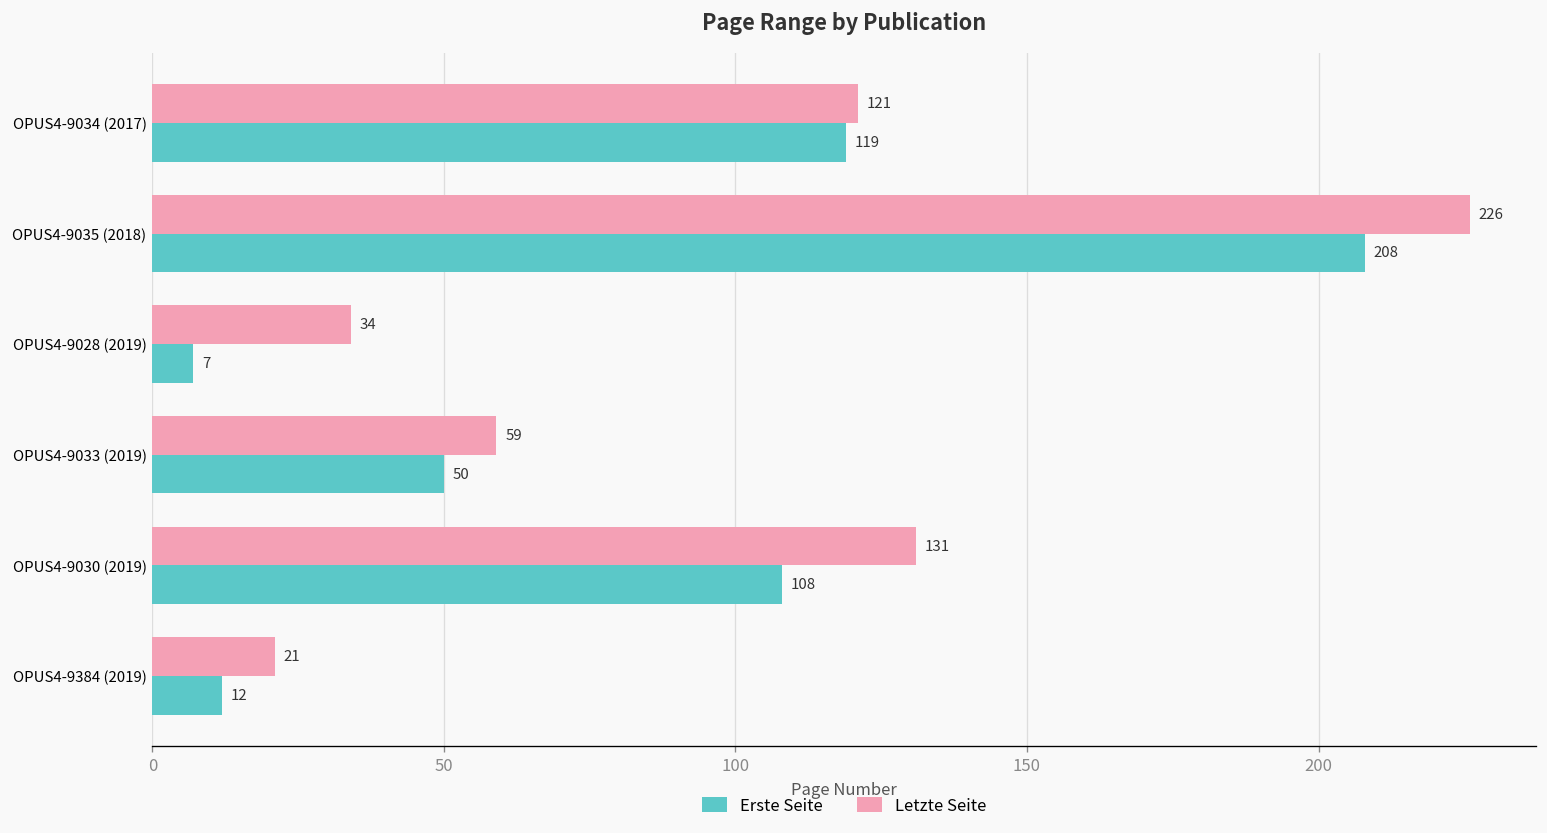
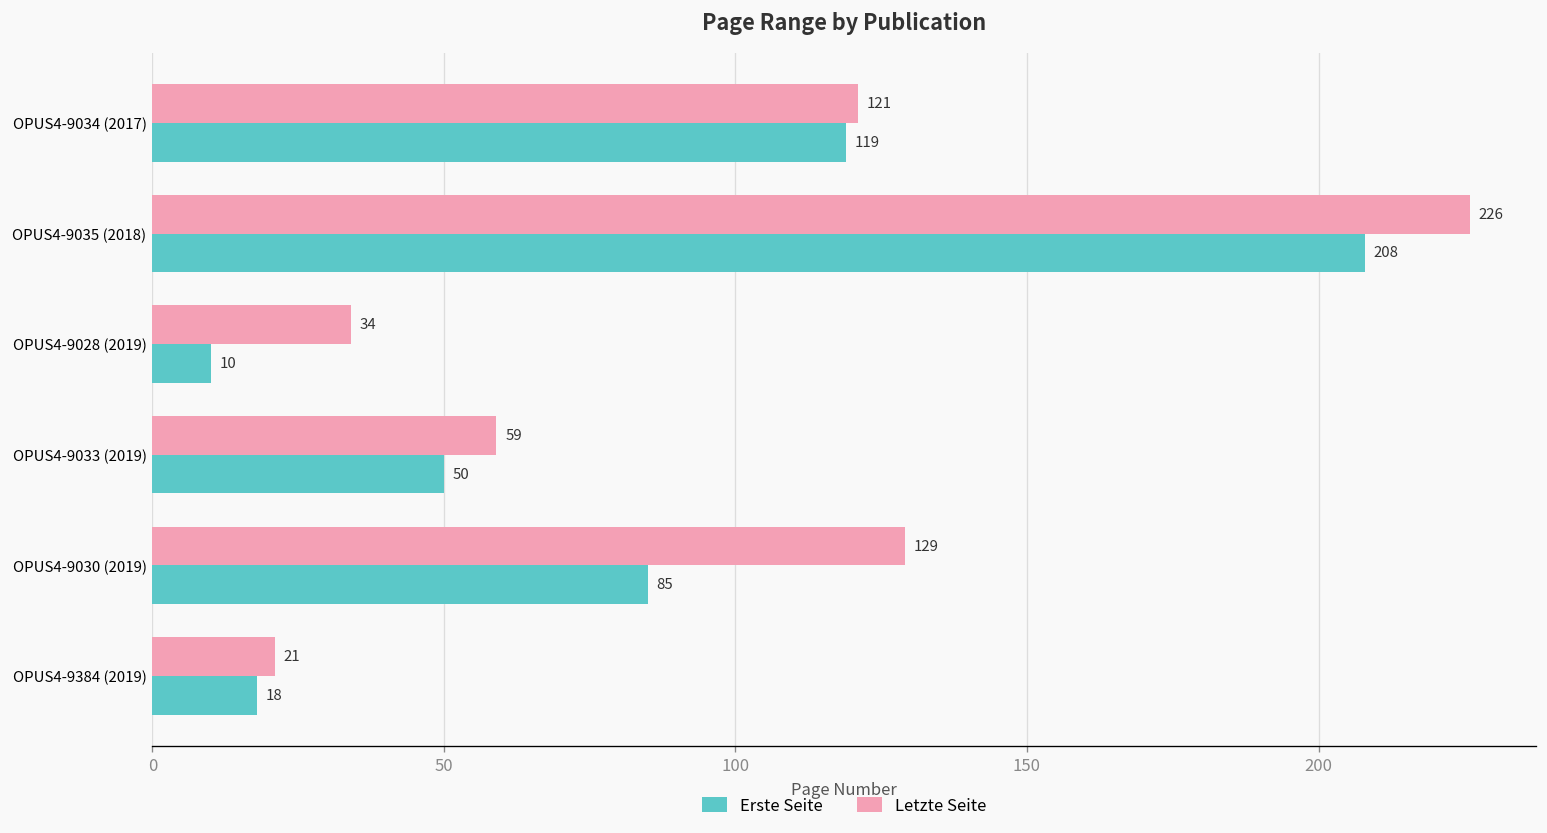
Erste Seite, OPUS4-9028 (2019): 7 -> 10
Letzte Seite, OPUS4-9030 (2019): 131 -> 129
Erste Seite, OPUS4-9030 (2019): 108 -> 85
Erste Seite, OPUS4-9384 (2019): 12 -> 18
